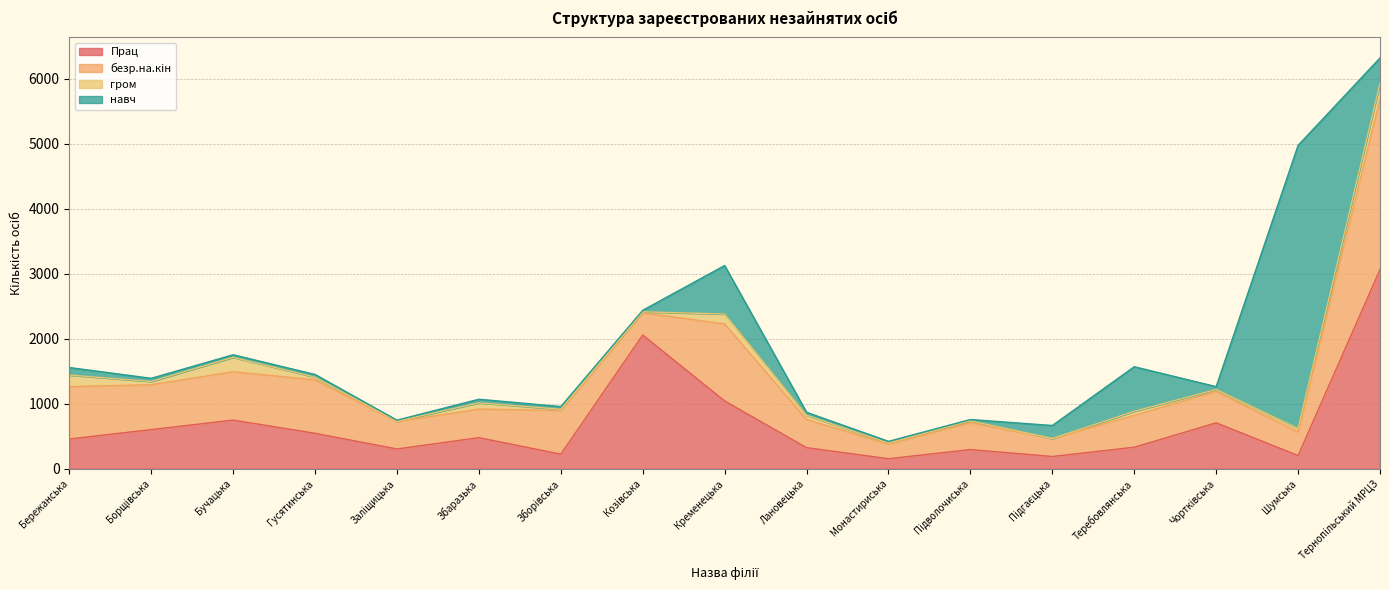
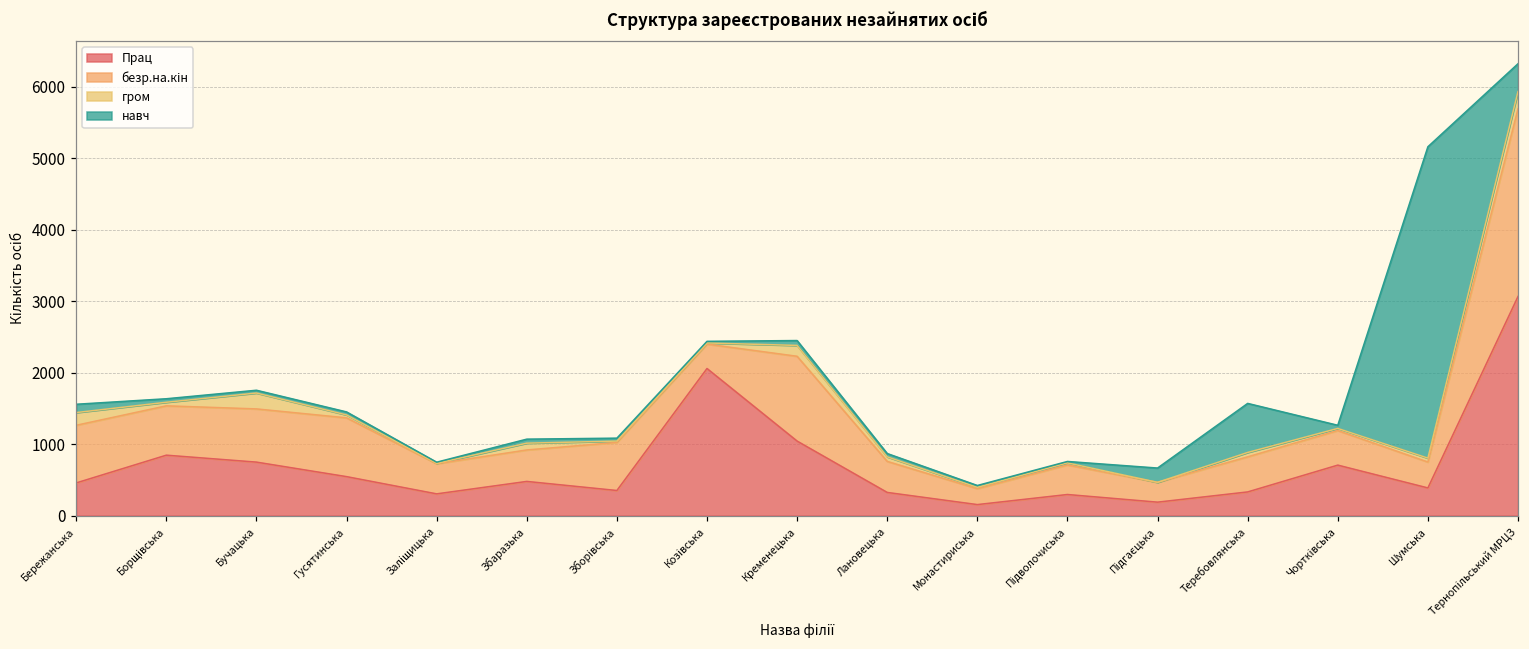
Прац, Борщівська: 600 -> 800
Прац, Зборівська: 200 -> 400
навч, Кременецька: 700 -> 100
Прац, Шумська: 200 -> 400
